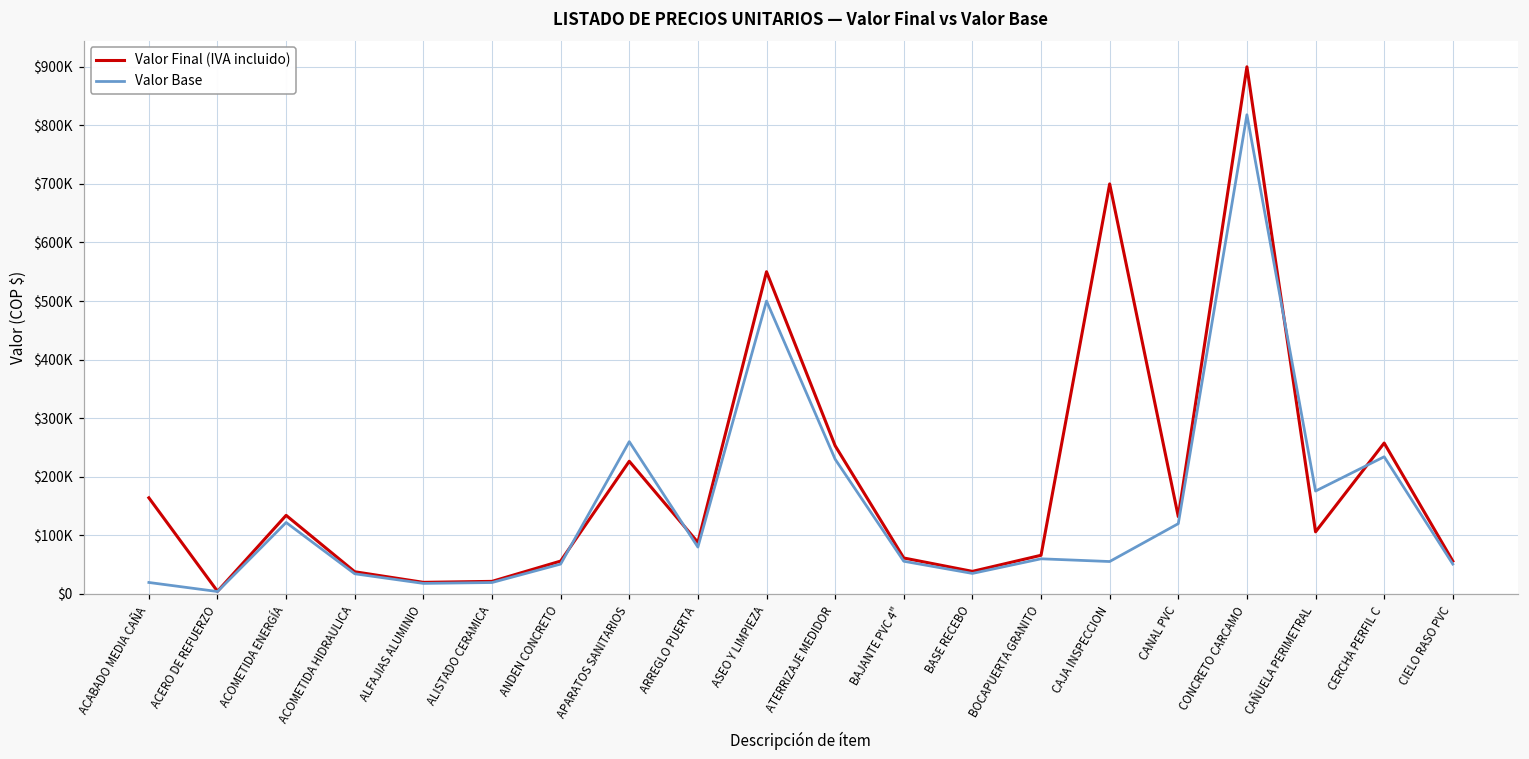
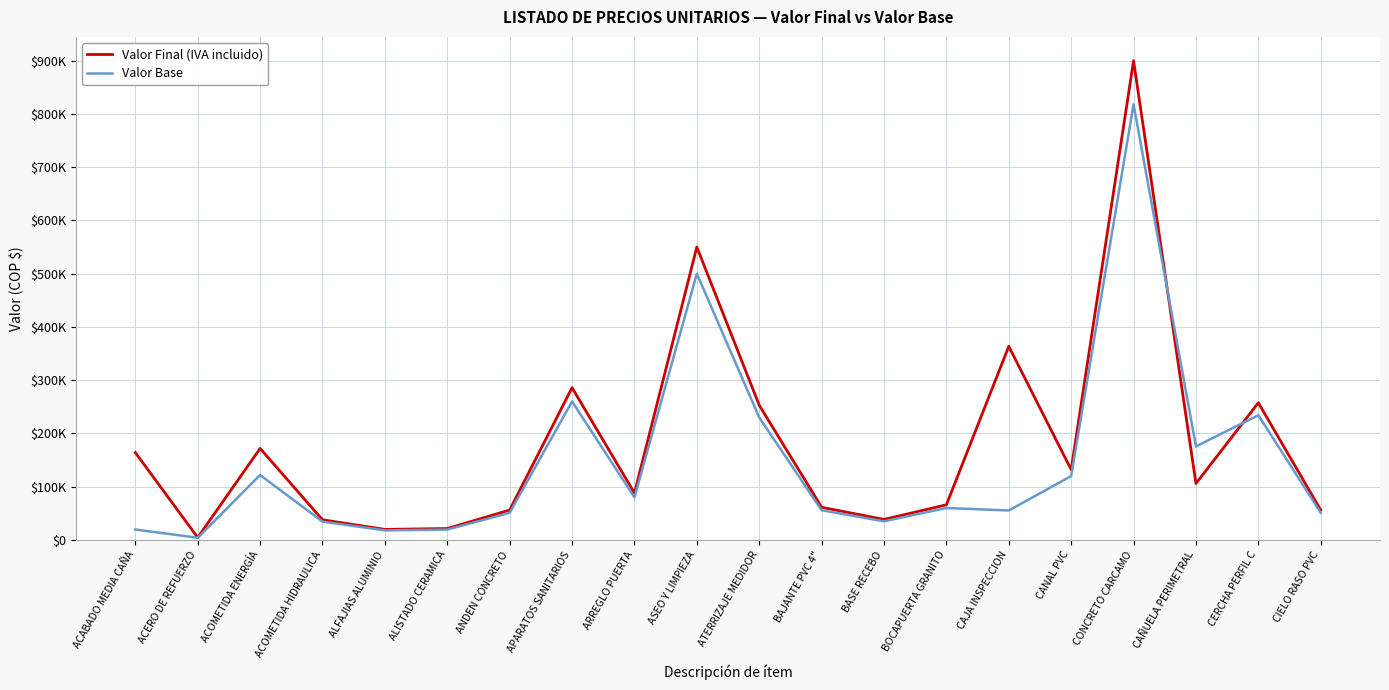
Valor Final (IVA incluido), ACOMETIDA ENERGÍA: $130000 -> $170000
Valor Final (IVA incluido), APARATOS SANITARIOS: $230000 -> $290000
Valor Final (IVA incluido), CAJA INSPECCION: $700000 -> $360000
